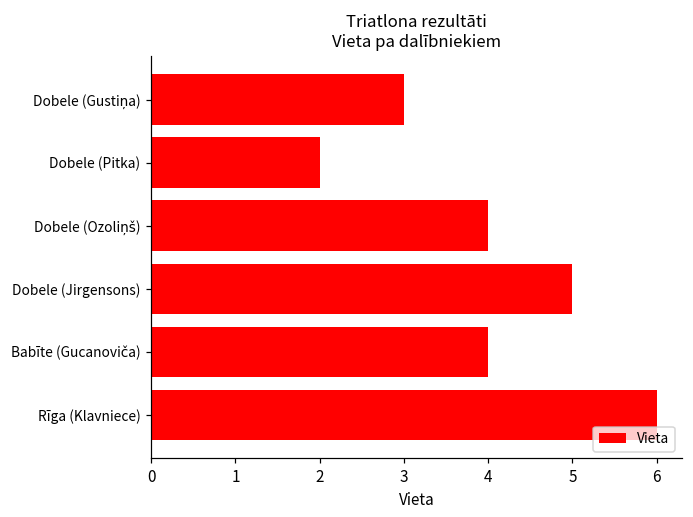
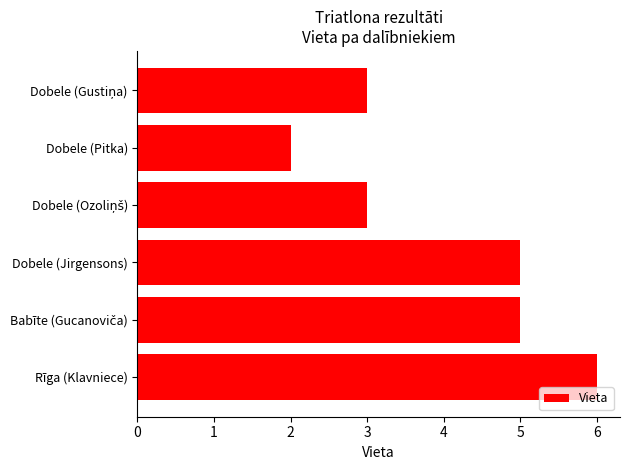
Dobele (Ozoliņš): 4 -> 3
Babīte (Gucanoviča): 4 -> 5
